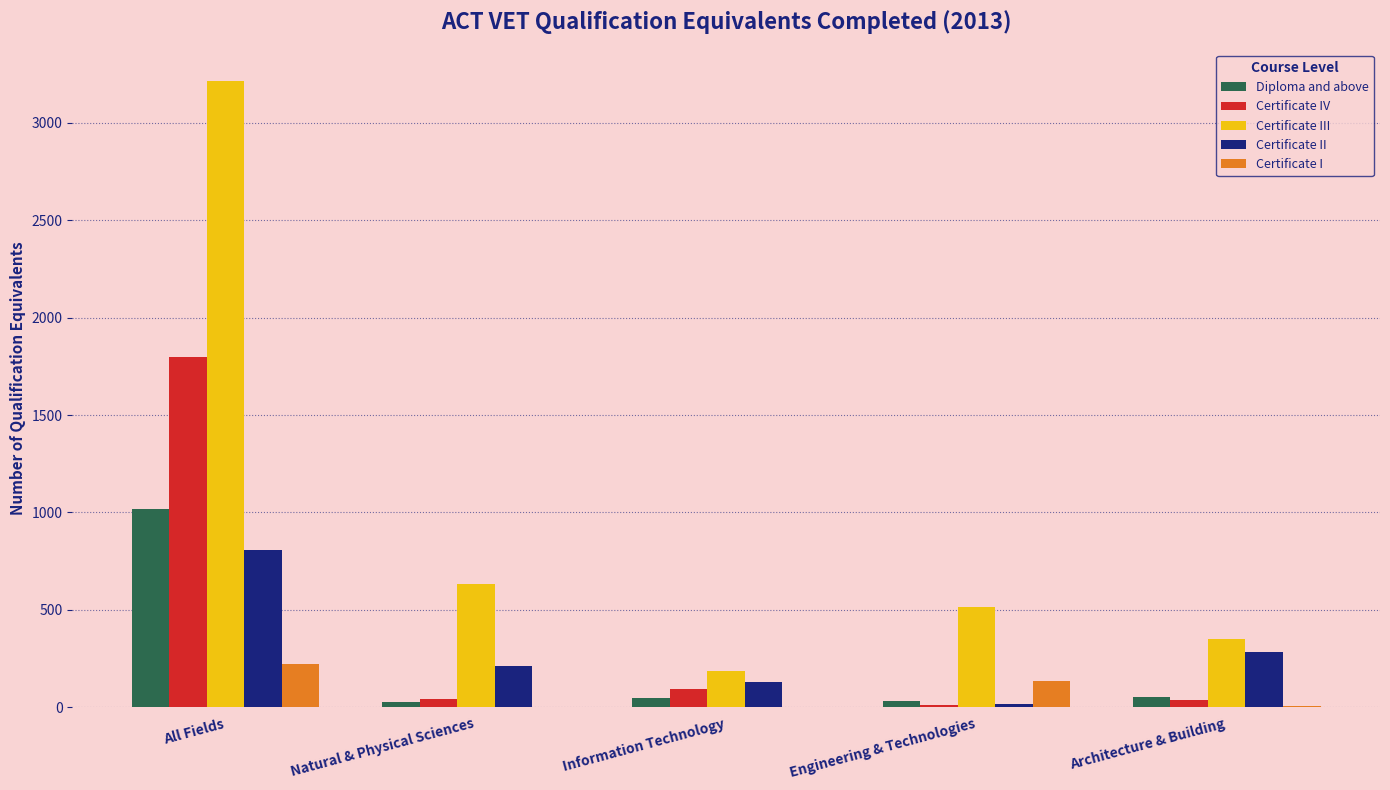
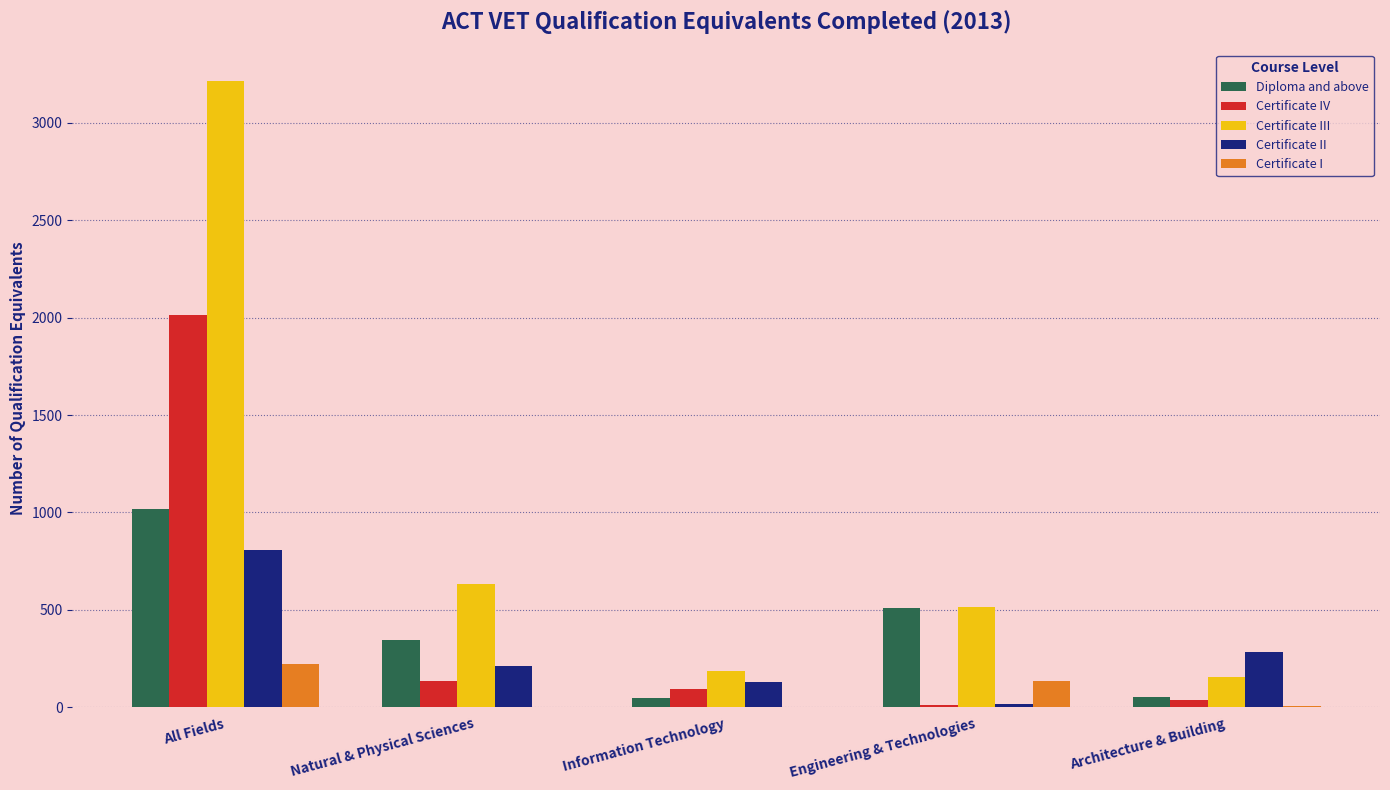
Certificate IV, All Fields: 1800 -> 2010
Diploma and above, Natural & Physical Sciences: 30 -> 350
Certificate IV, Natural & Physical Sciences: 40 -> 140
Diploma and above, Engineering & Technologies: 30 -> 510
Certificate III, Architecture & Building: 350 -> 160
